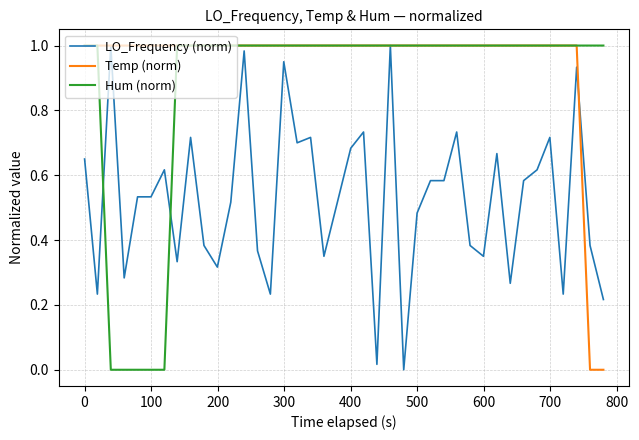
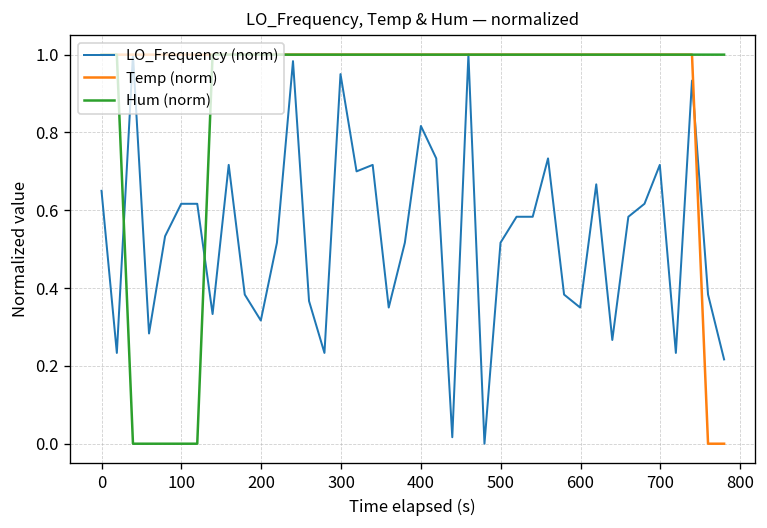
LO_Frequency (norm), 100: 0.53 -> 0.62
LO_Frequency (norm), 400: 0.68 -> 0.82
LO_Frequency (norm), 500: 0.48 -> 0.52
